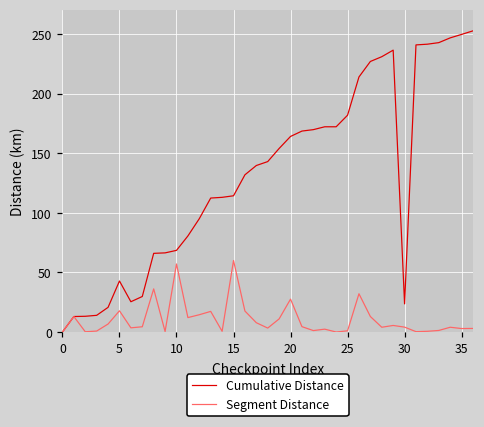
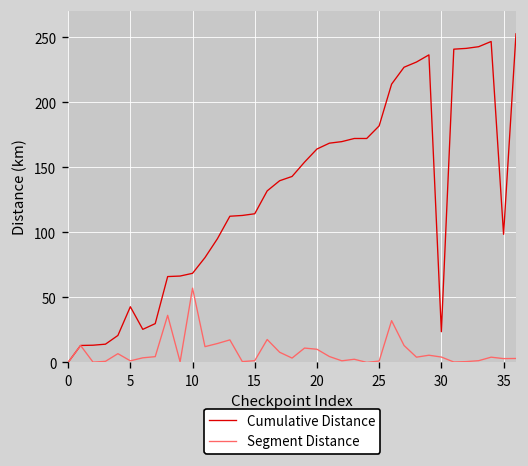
Segment Distance, 5: 18 -> 1
Segment Distance, 15: 60 -> 1
Segment Distance, 20: 28 -> 10
Cumulative Distance, 35: 250 -> 99
